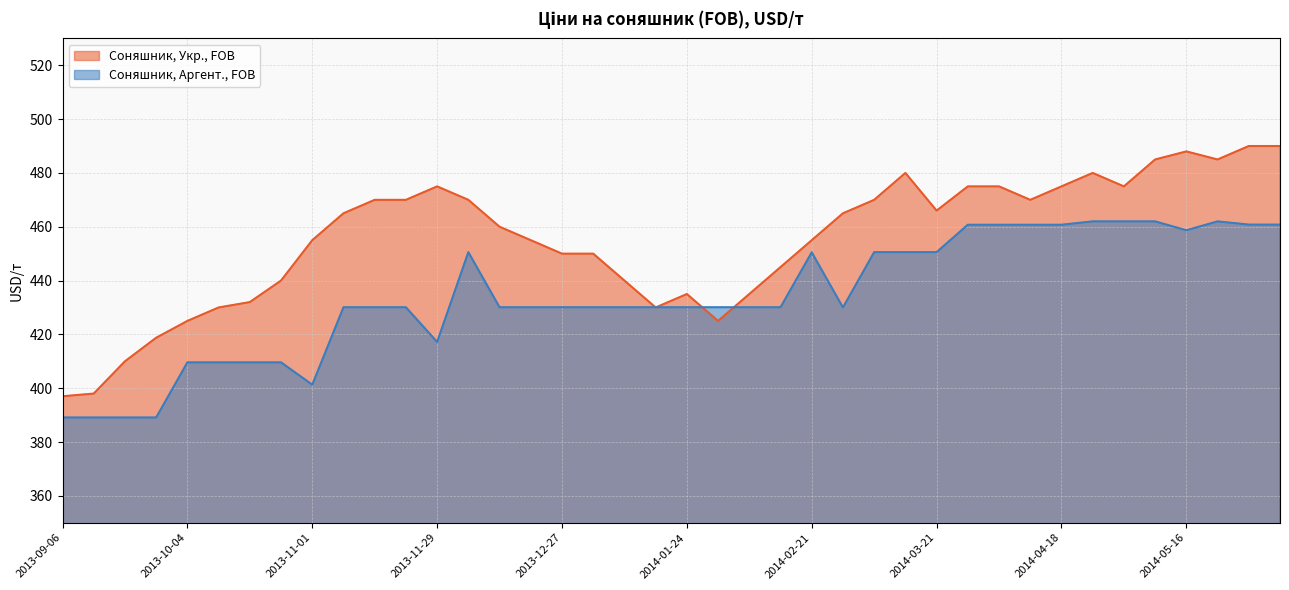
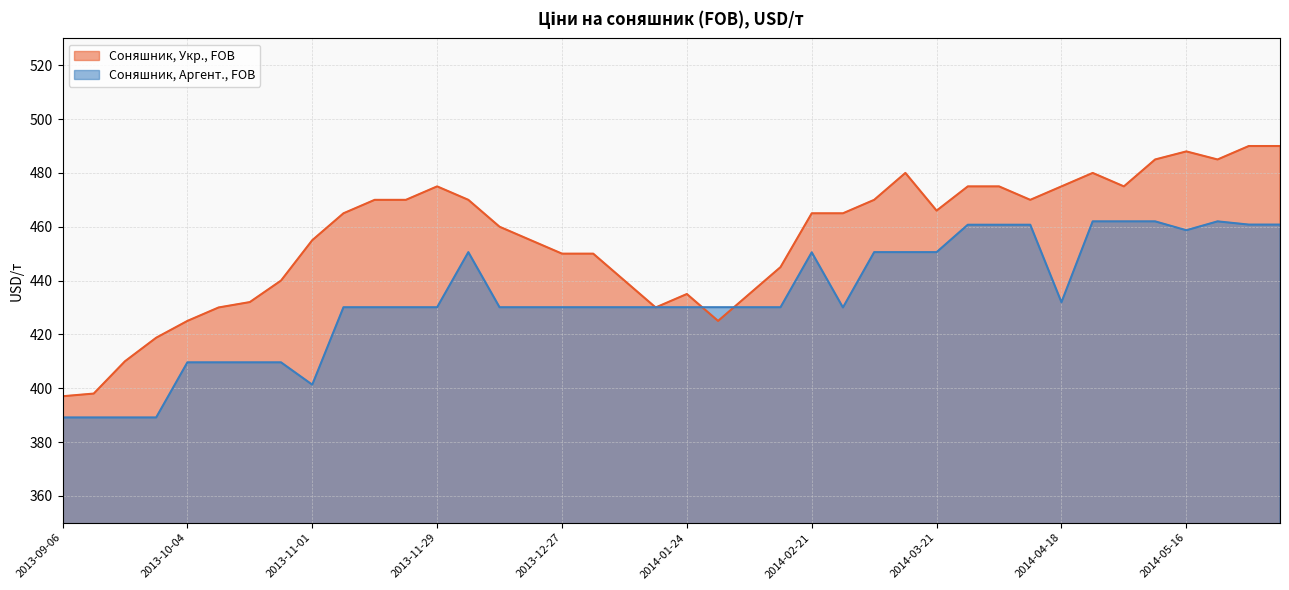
Соняшник, Аргент., FOB, 2013-11-29: 417 -> 430
Соняшник, Укр., FOB, 2014-02-21: 455 -> 465
Соняшник, Аргент., FOB, 2014-04-18: 461 -> 432
